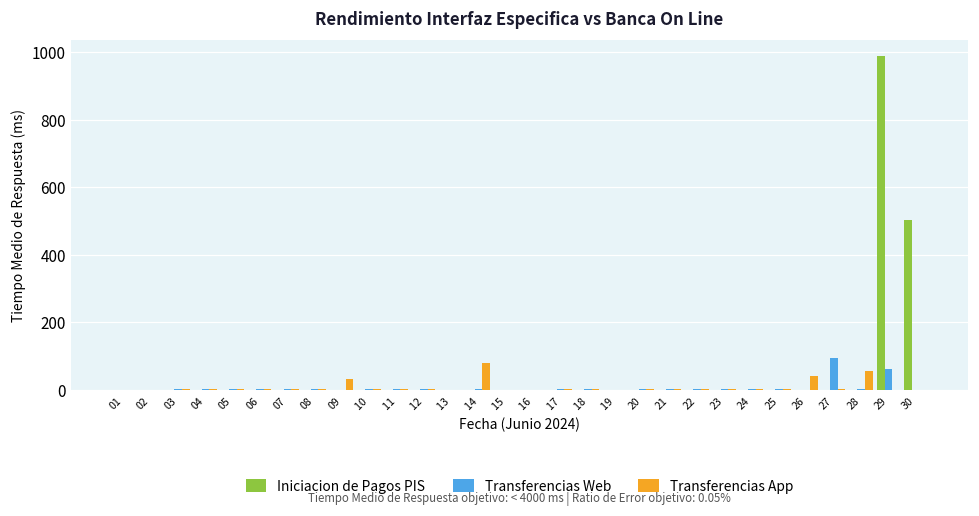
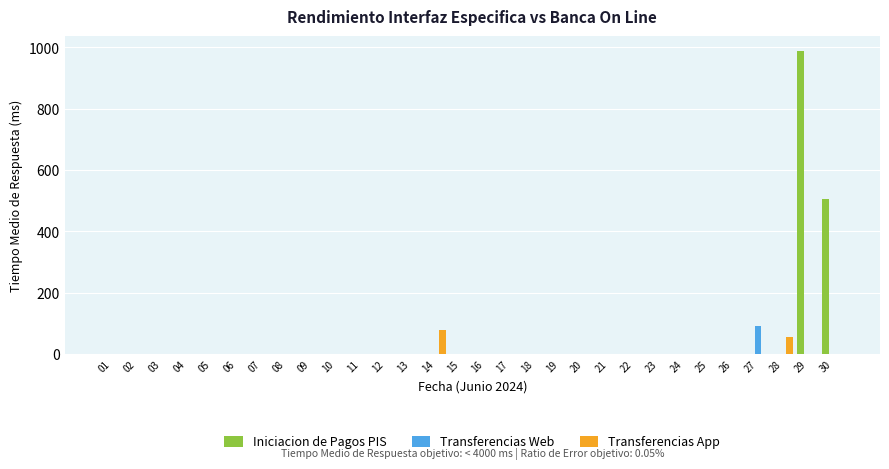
Transferencias App, 09: 30 -> 0
Transferencias App, 26: 40 -> 0
Transferencias Web, 29: 60 -> 0
